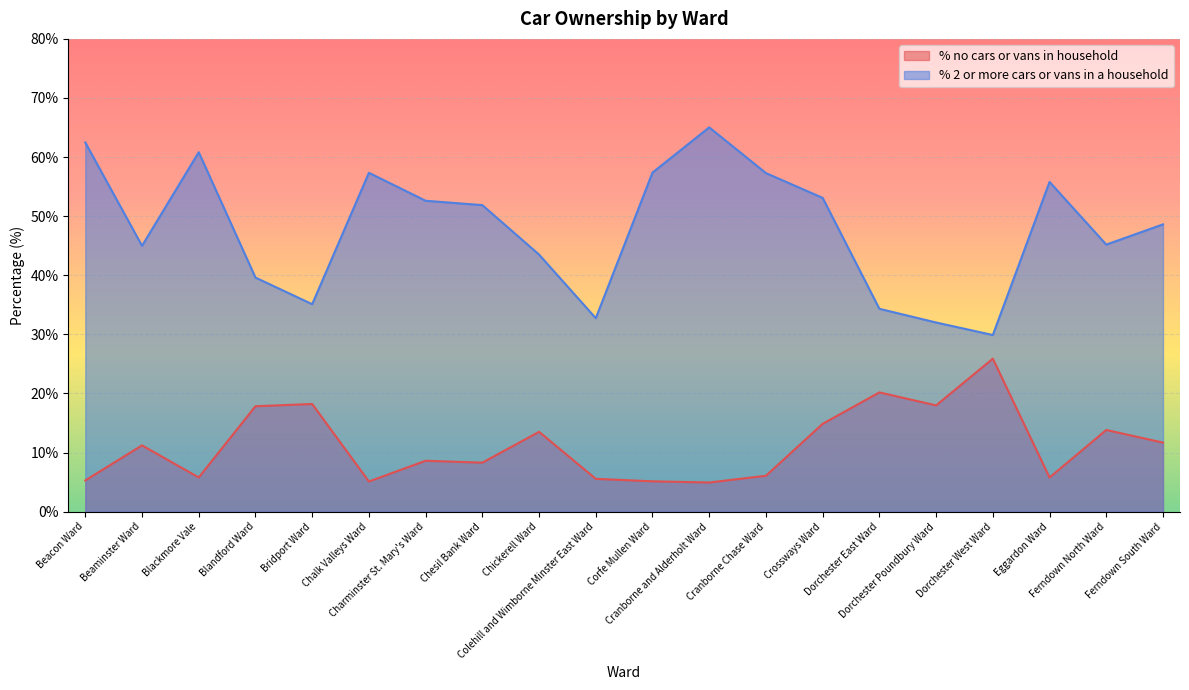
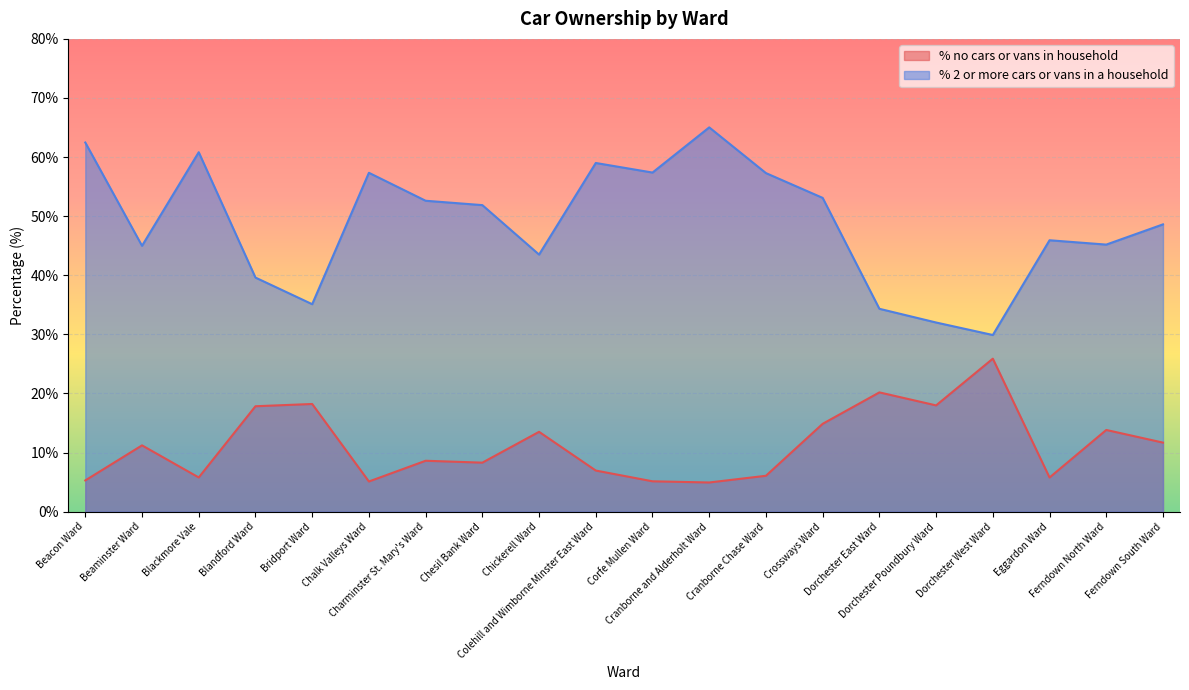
% no cars or vans in household, Colehill and Wimborne Minster East Ward: 6% -> 7%
% 2 or more cars or vans in a household, Colehill and Wimborne Minster East Ward: 33% -> 59%
% 2 or more cars or vans in a household, Eggardon Ward: 56% -> 46%
